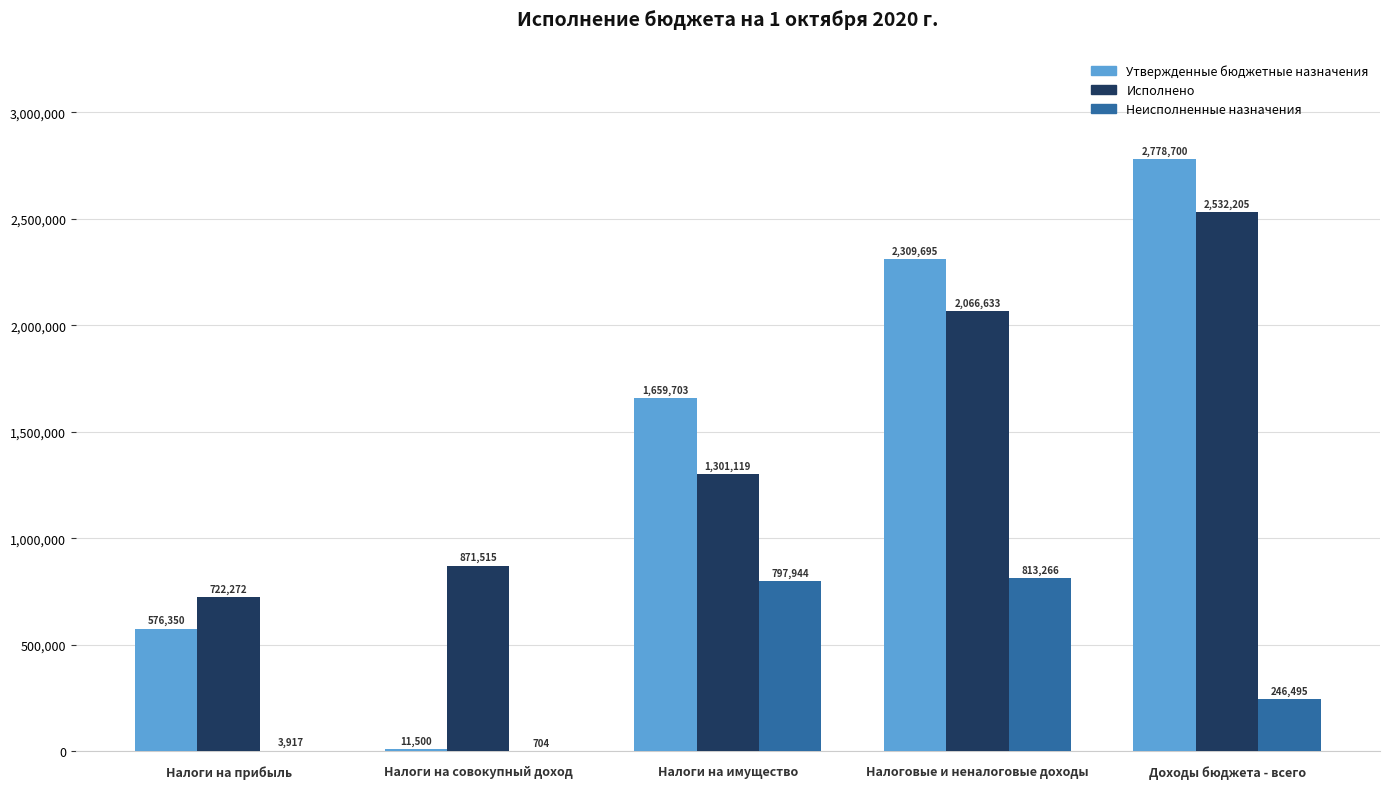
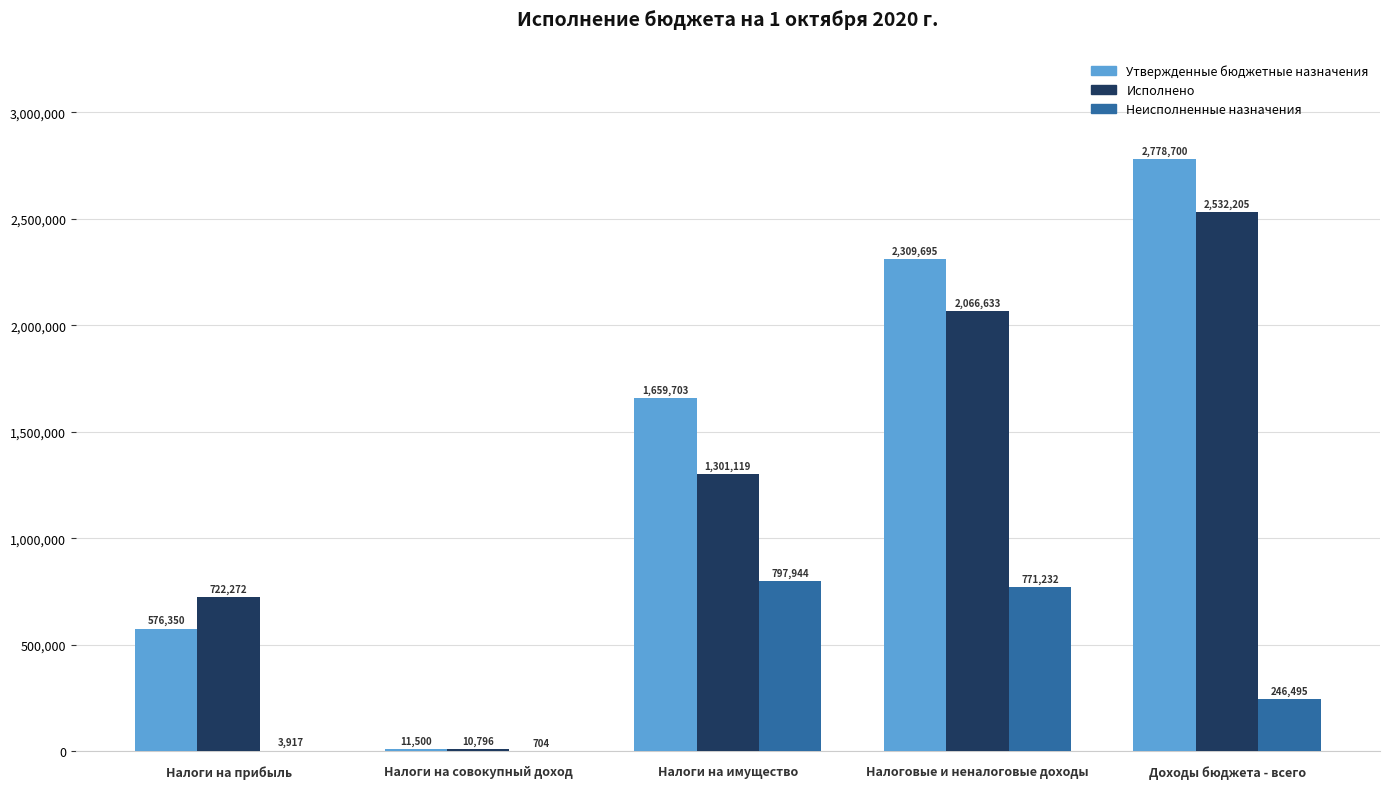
Исполнено, Налоги на совокупный доход: 871,515 -> 10,796
Неисполненные назначения, Налоговые и неналоговые доходы: 813,266 -> 771,232
